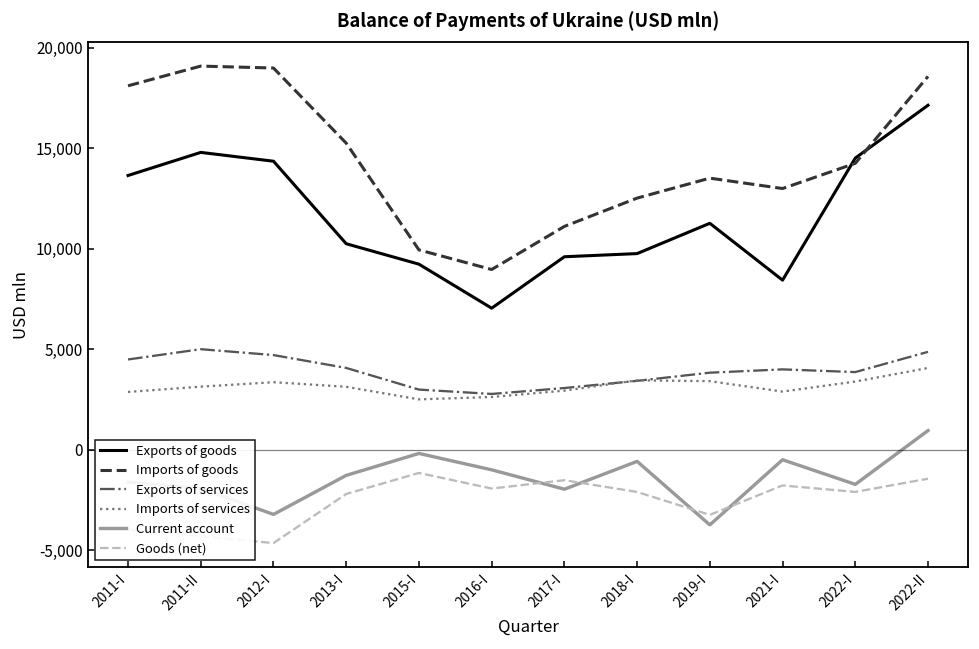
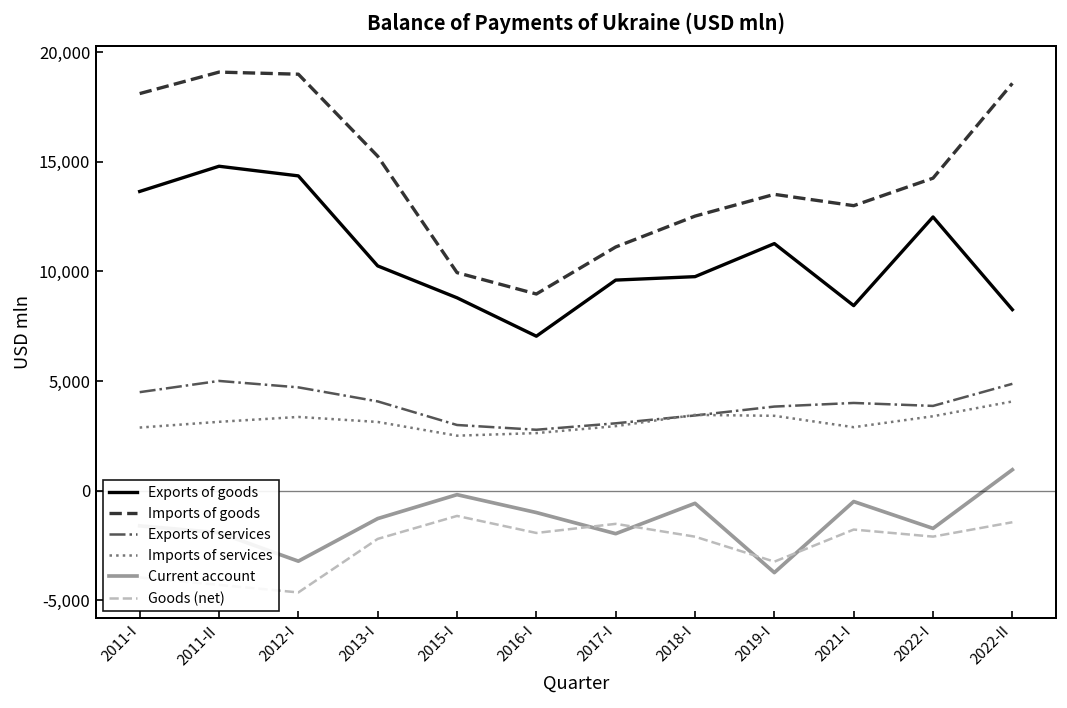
Exports of goods, 2015-I: 9,200 -> 8,800
Exports of goods, 2022-I: 14,500 -> 12,500
Exports of goods, 2022-II: 17,100 -> 8,300
